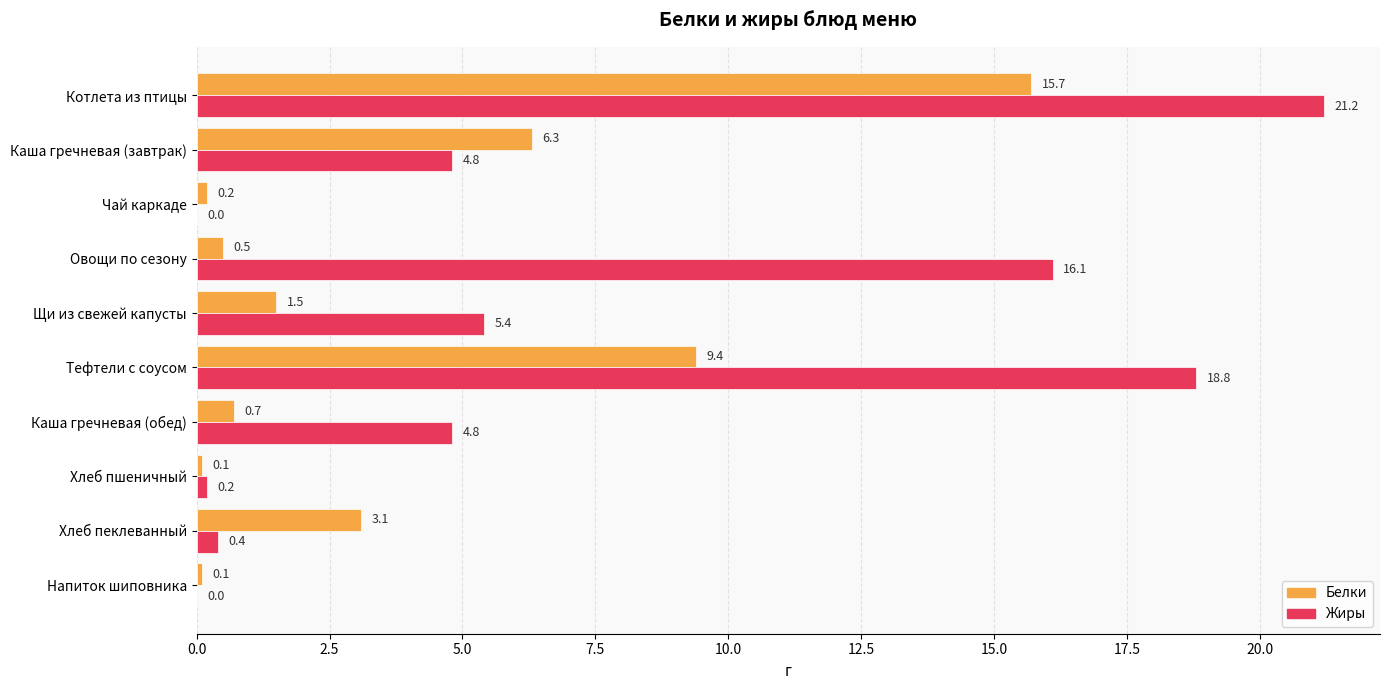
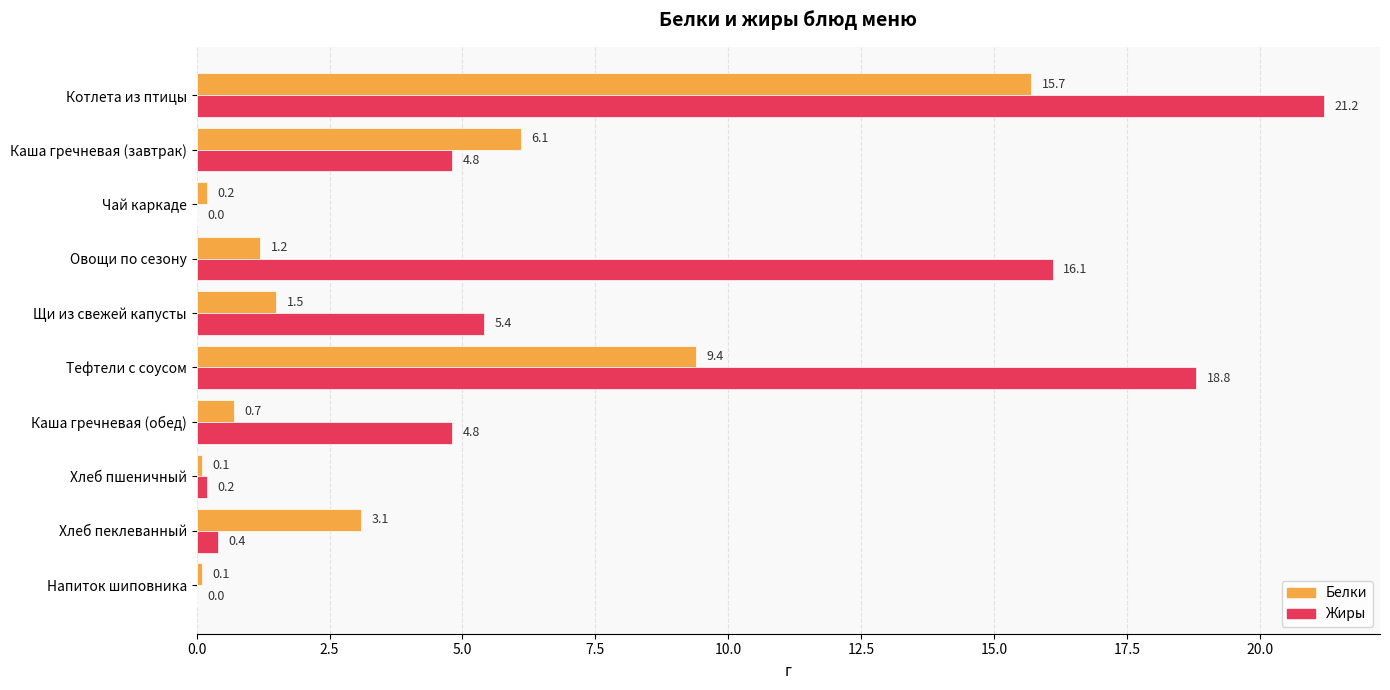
Белки, Каша гречневая (завтрак): 6.3 -> 6.1
Белки, Овощи по сезону: 0.5 -> 1.2
